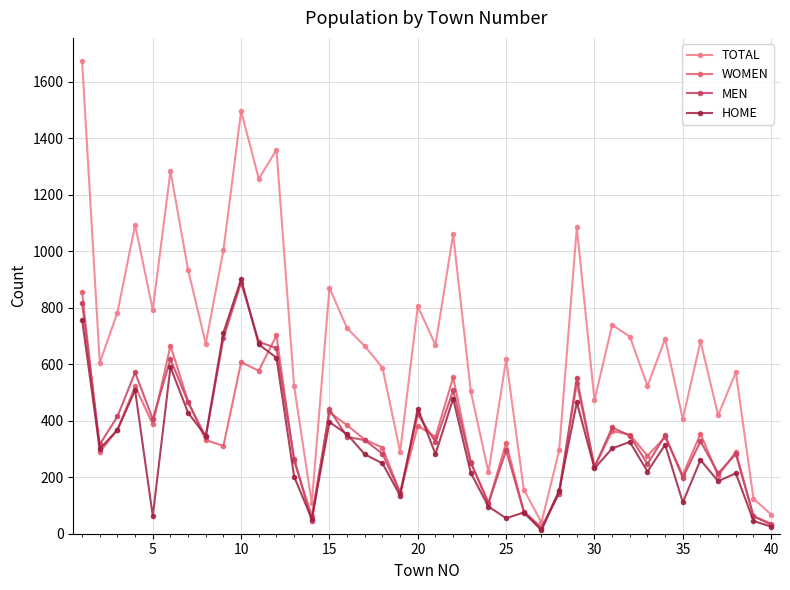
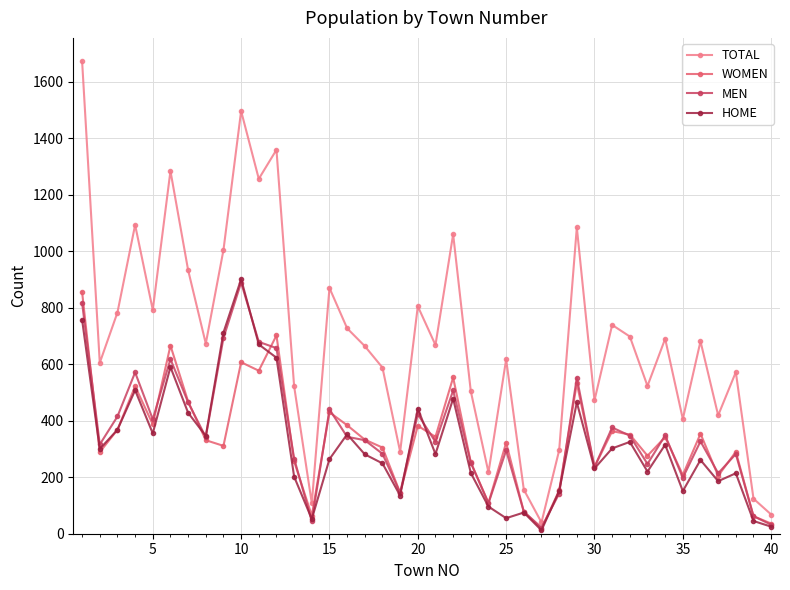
HOME, 5: 60 -> 360
HOME, 15: 400 -> 260
HOME, 35: 110 -> 150
